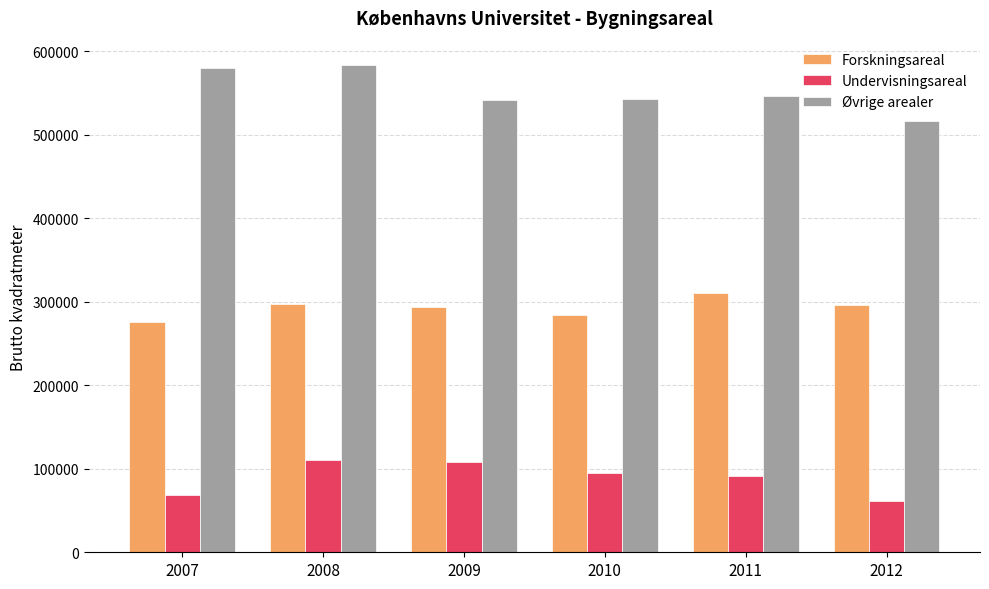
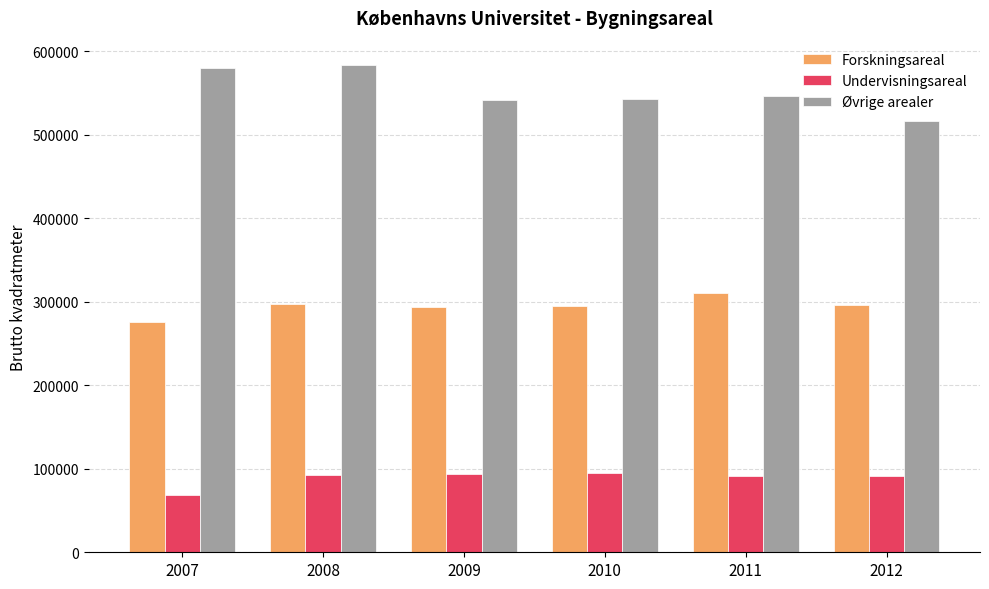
Undervisningsareal, 2008: 110000 -> 90000
Undervisningsareal, 2009: 110000 -> 90000
Forskningsareal, 2010: 280000 -> 300000
Undervisningsareal, 2012: 60000 -> 90000
